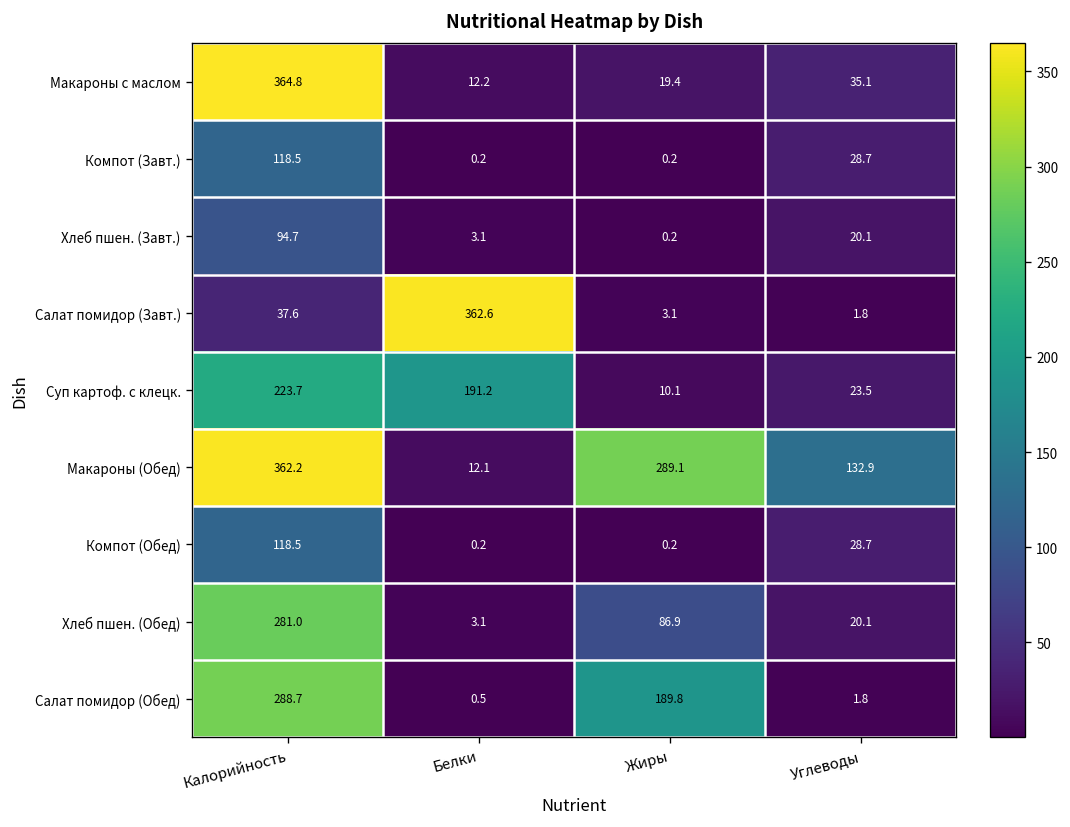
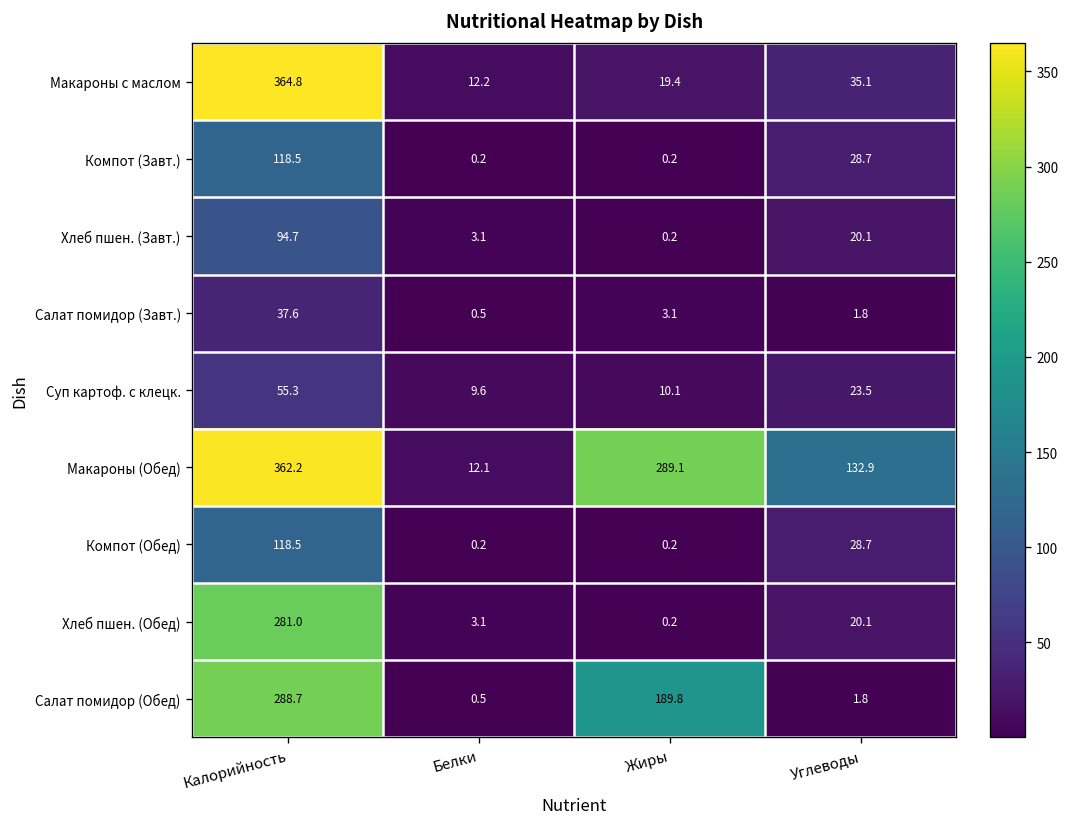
Салат помидор (Завт.), Белки: 362.6 -> 0.5
Суп картоф. с клецк., Калорийность: 223.7 -> 55.3
Суп картоф. с клецк., Белки: 191.2 -> 9.6
Хлеб пшен. (Обед), Жиры: 86.9 -> 0.2
